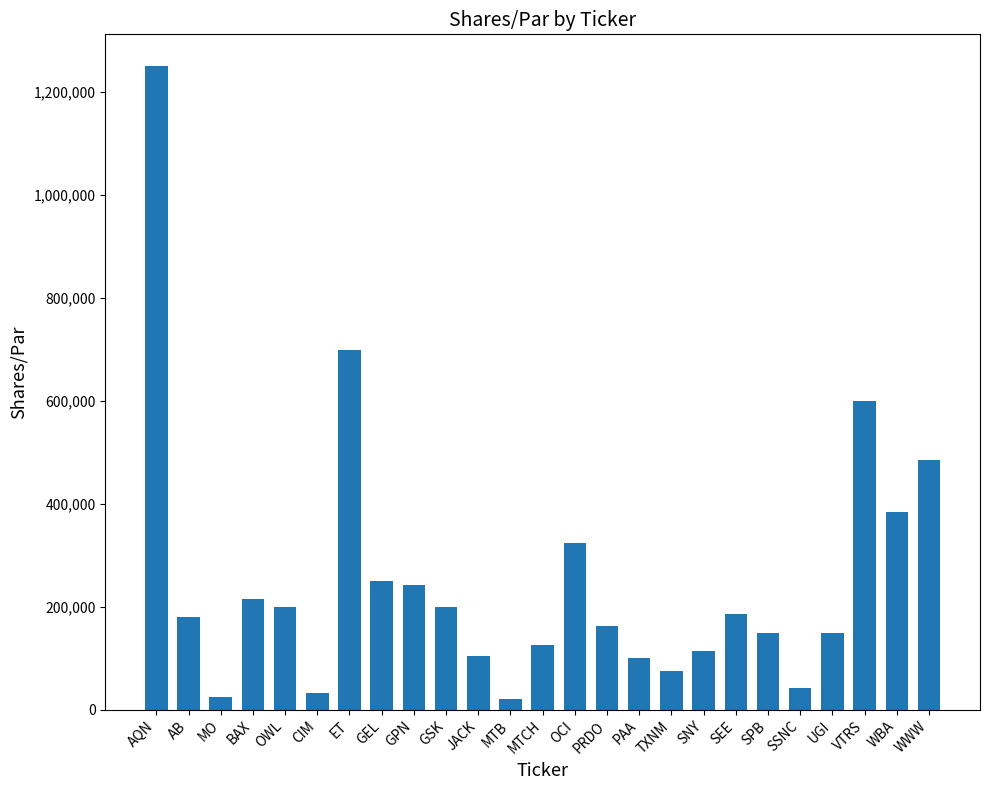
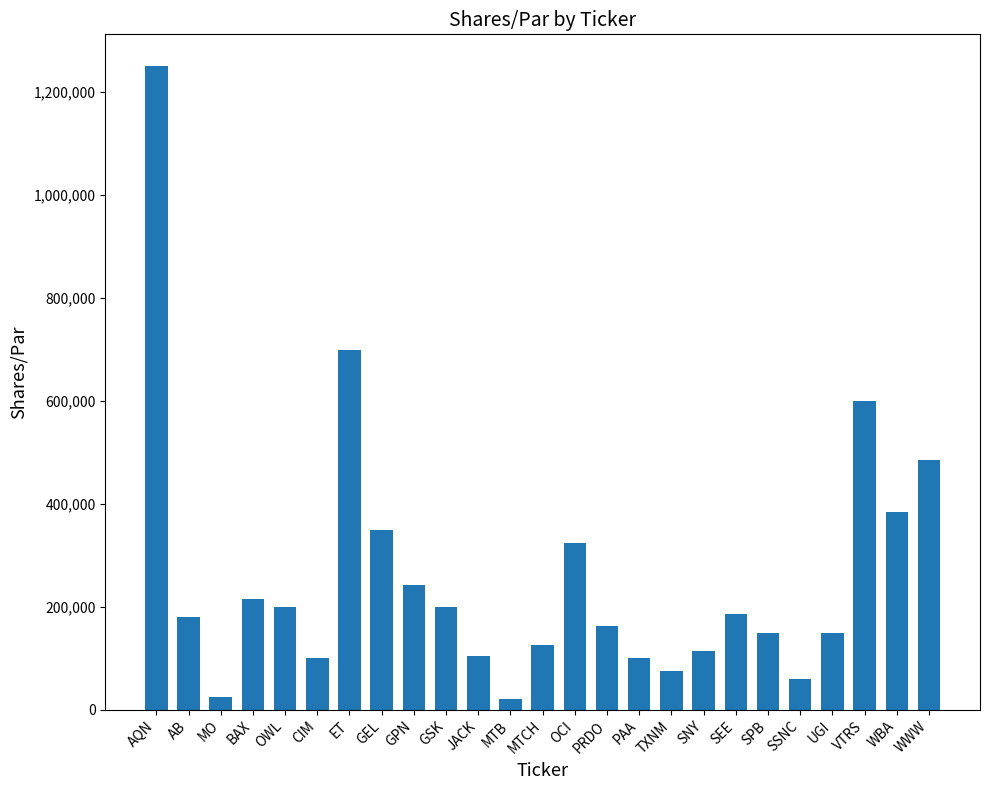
CIM: 30,000 -> 100,000
GEL: 250,000 -> 350,000
SSNC: 40,000 -> 60,000
